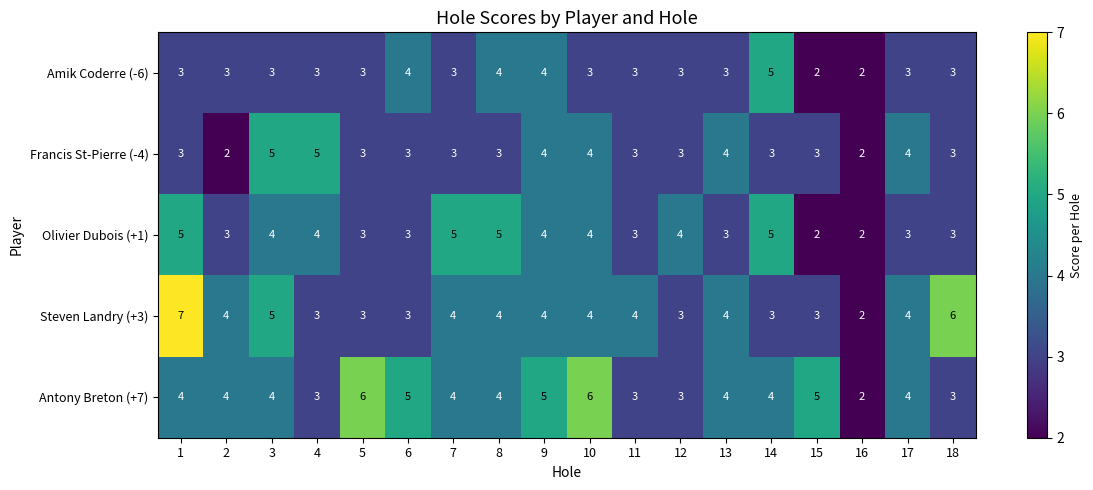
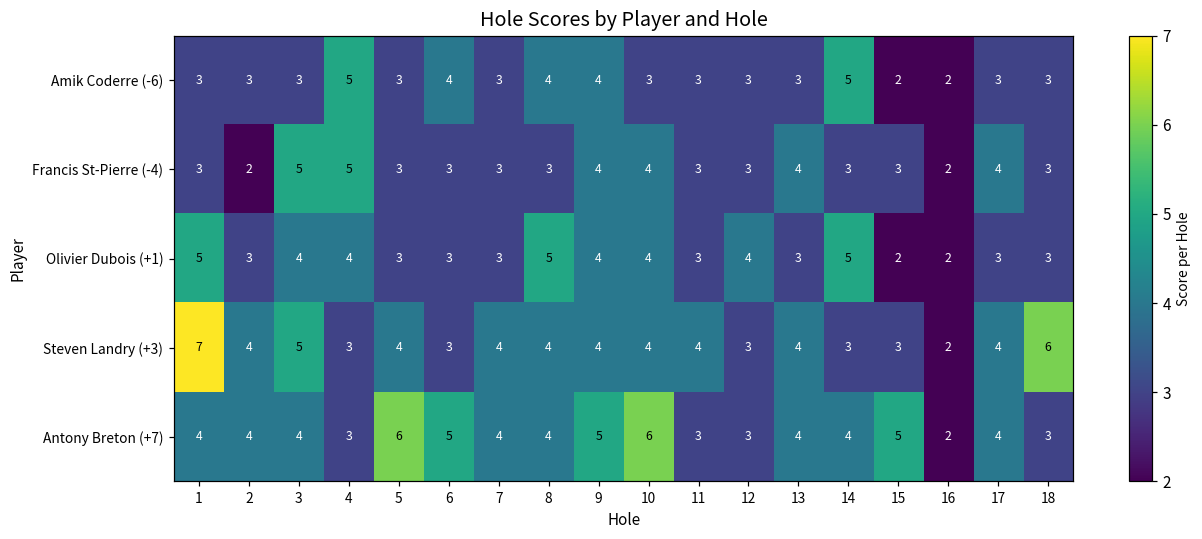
Amik Coderre (-6), 4: 3 -> 5
Olivier Dubois (+1), 7: 5 -> 3
Steven Landry (+3), 5: 3 -> 4
